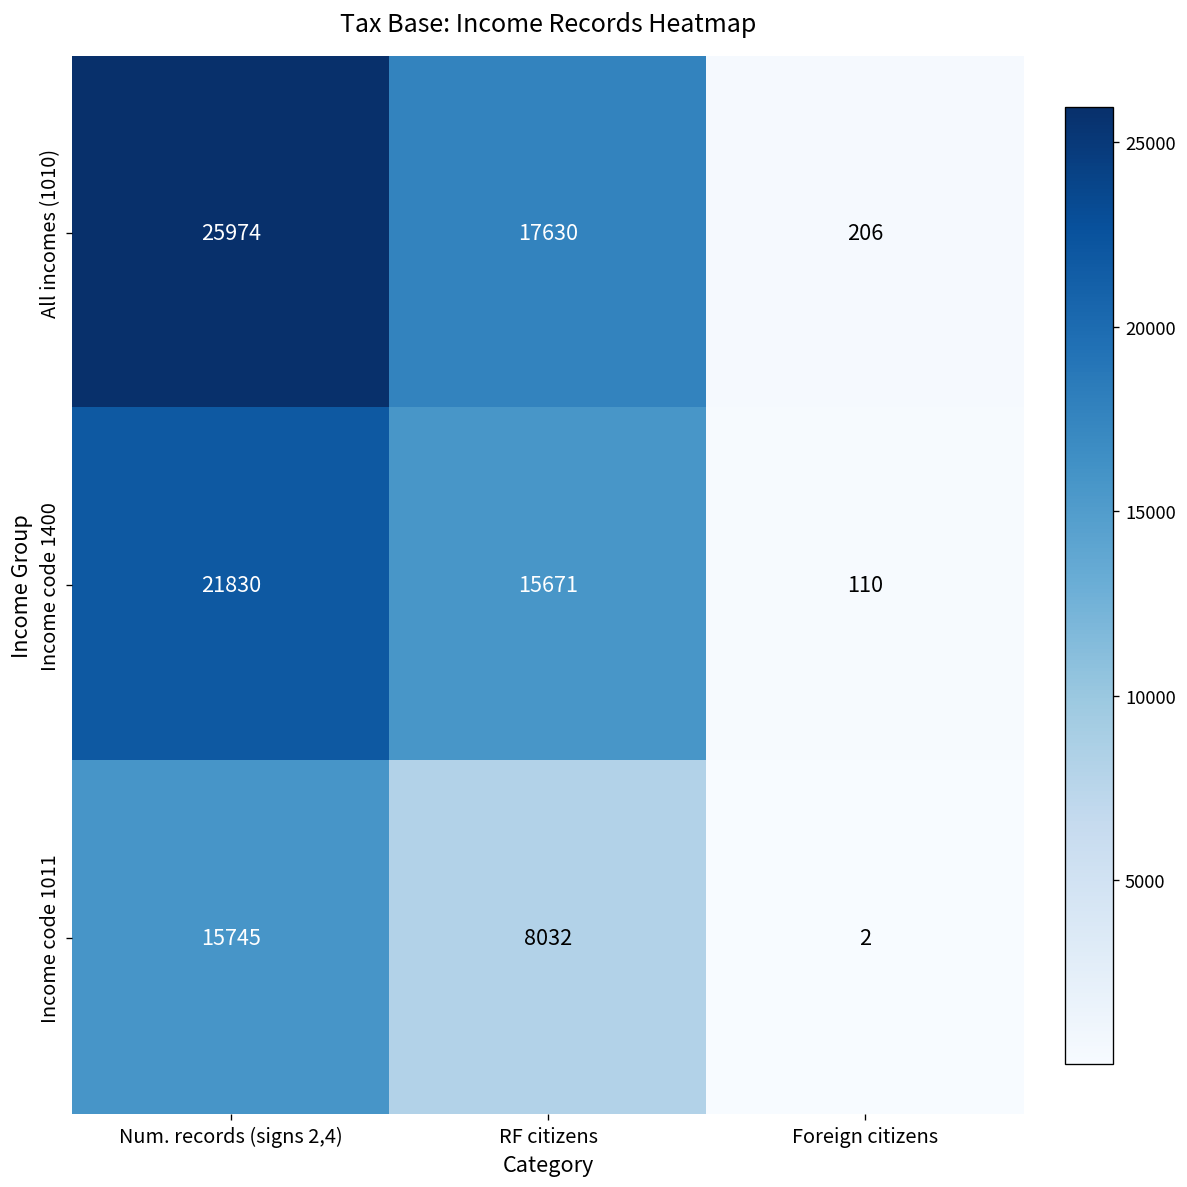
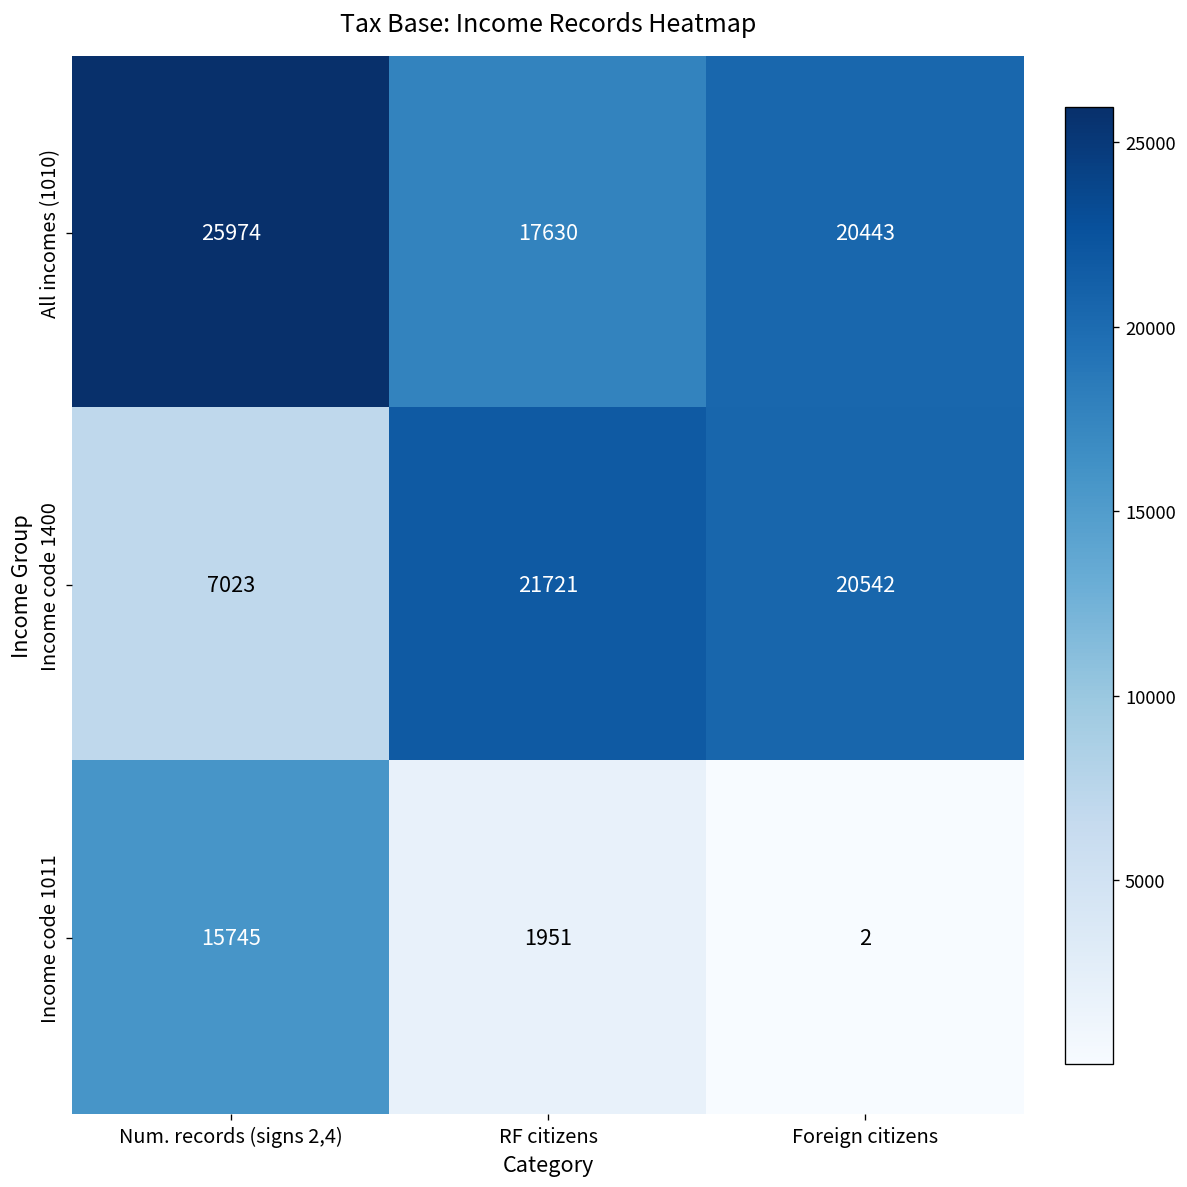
All incomes (1010), Foreign citizens: 206 -> 20443
Income code 1400, Num. records (signs 2,4): 21830 -> 7023
Income code 1400, RF citizens: 15671 -> 21721
Income code 1400, Foreign citizens: 110 -> 20542
Income code 1011, RF citizens: 8032 -> 1951
